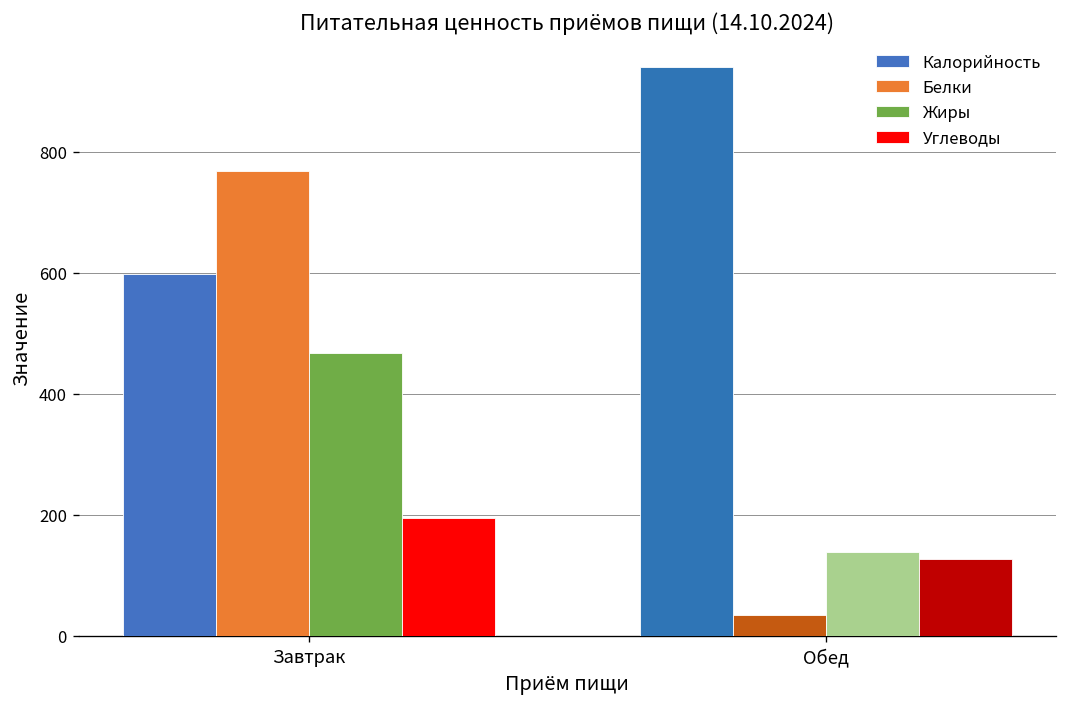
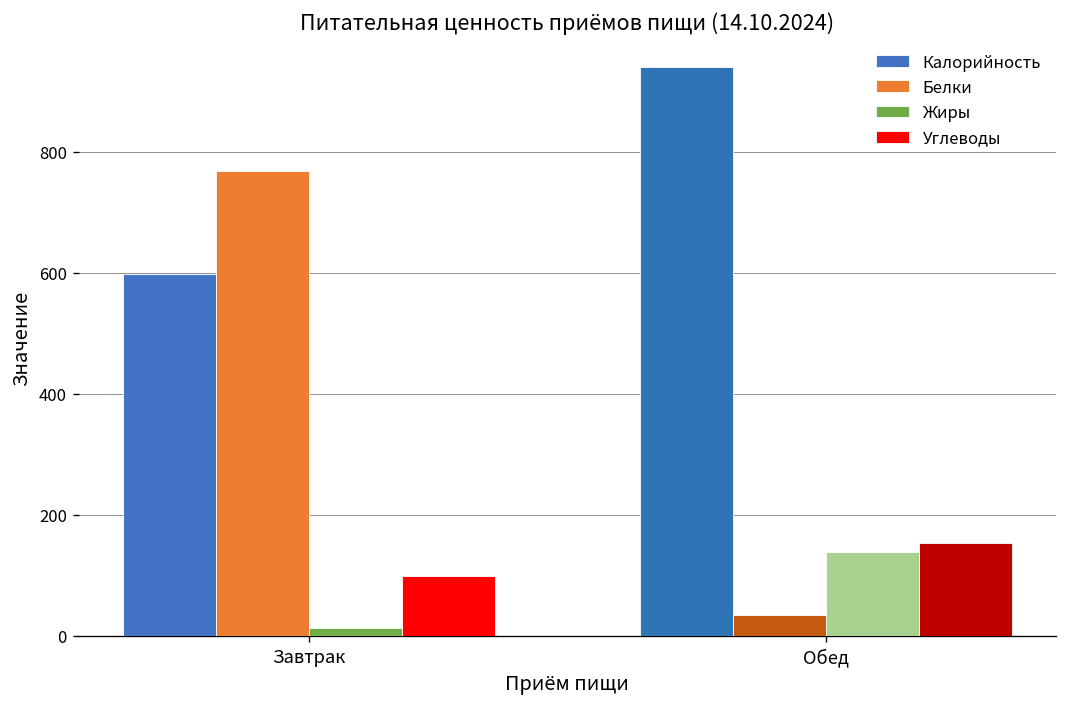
Жиры, Завтрак: 470 -> 10
Углеводы, Завтрак: 190 -> 100
Углеводы, Обед: 130 -> 150
